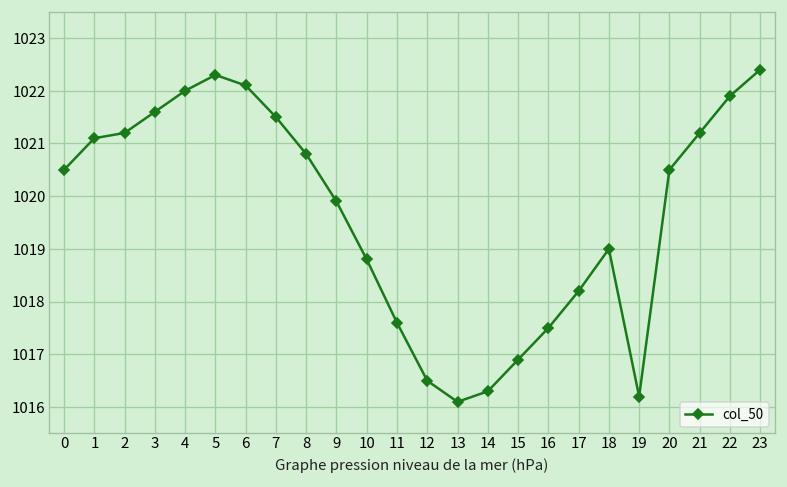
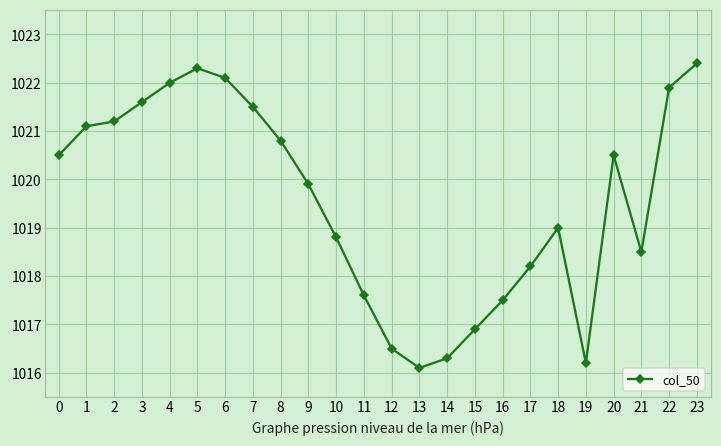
21: 1021.2 -> 1018.5
